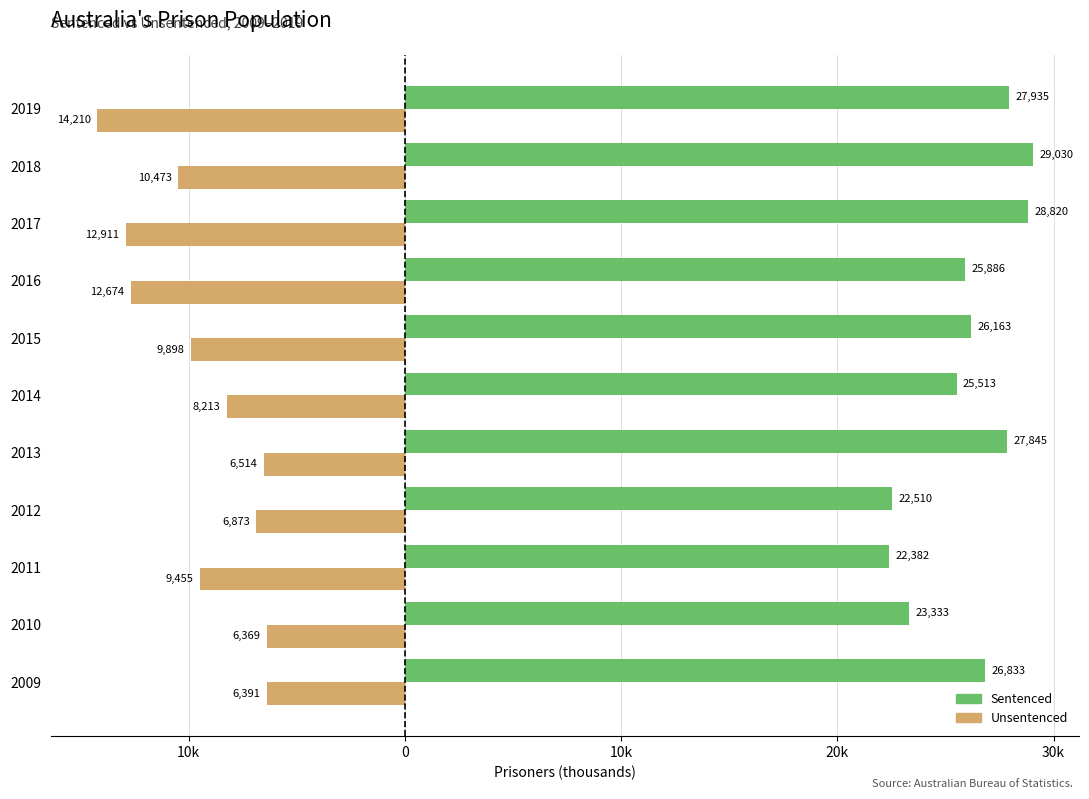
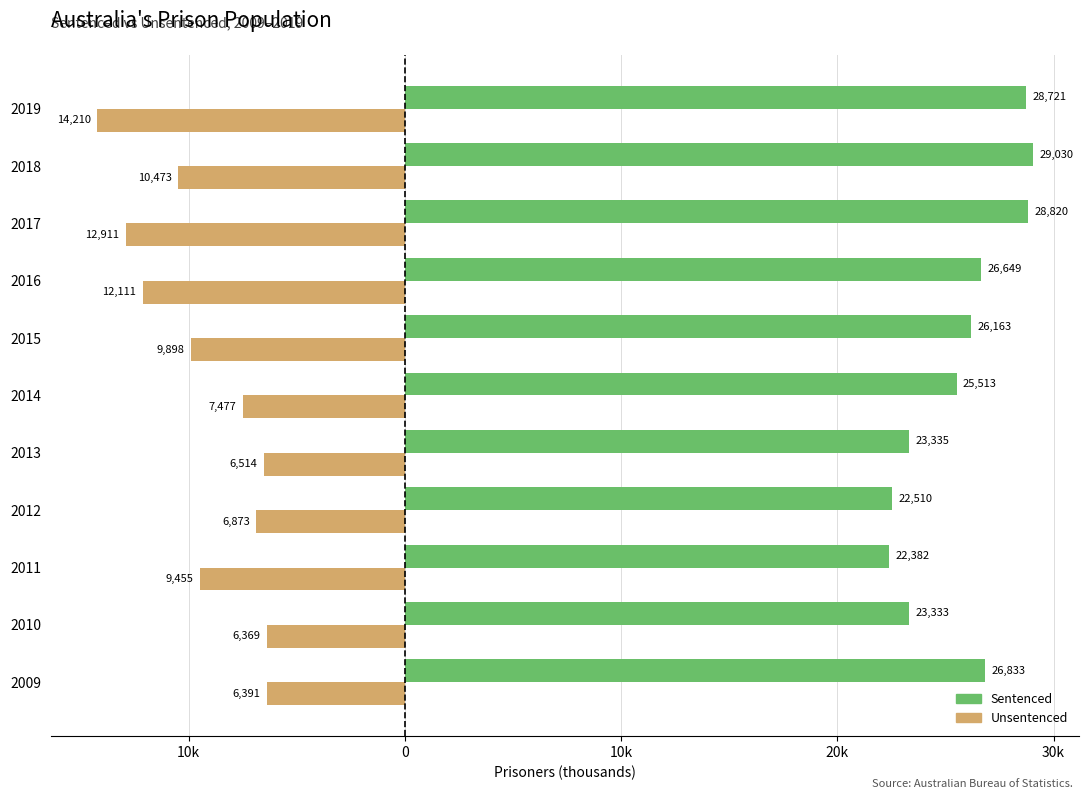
Sentenced, 2019: 27,935 -> 28,721
Sentenced, 2016: 25,886 -> 26,649
Unsentenced, 2016: 12,674 -> 12,111
Unsentenced, 2014: 8,213 -> 7,477
Sentenced, 2013: 27,845 -> 23,335
